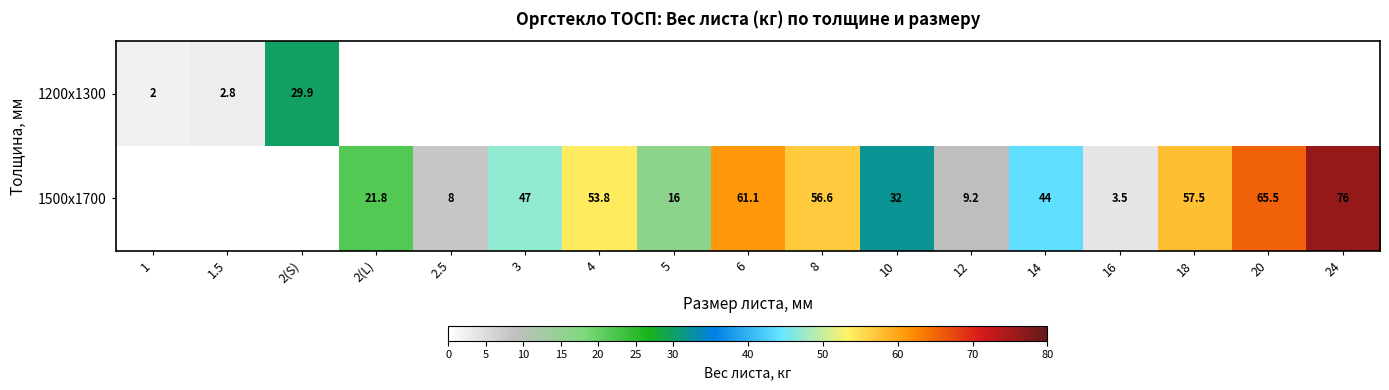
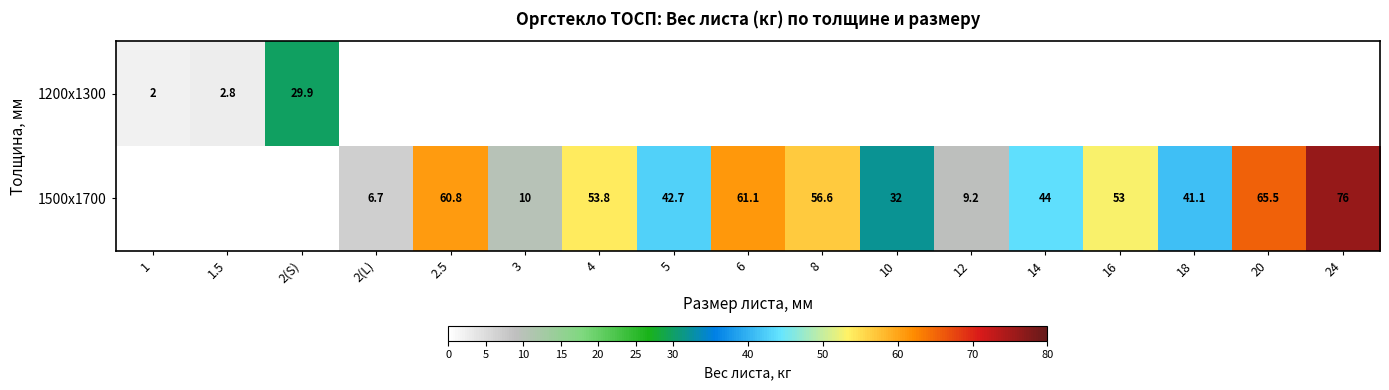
1500x1700, 2(L): 21.8 -> 6.7
1500x1700, 2.5: 8 -> 60.8
1500x1700, 3: 47 -> 10
1500x1700, 5: 16 -> 42.7
1500x1700, 16: 3.5 -> 53
1500x1700, 18: 57.5 -> 41.1
